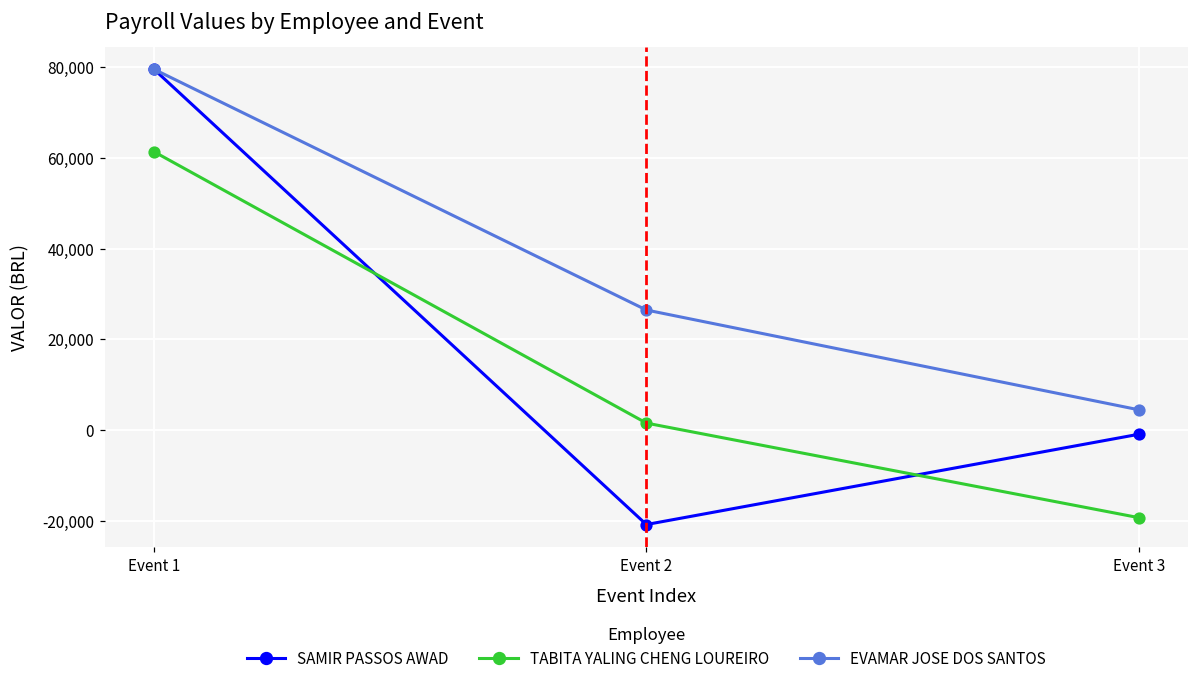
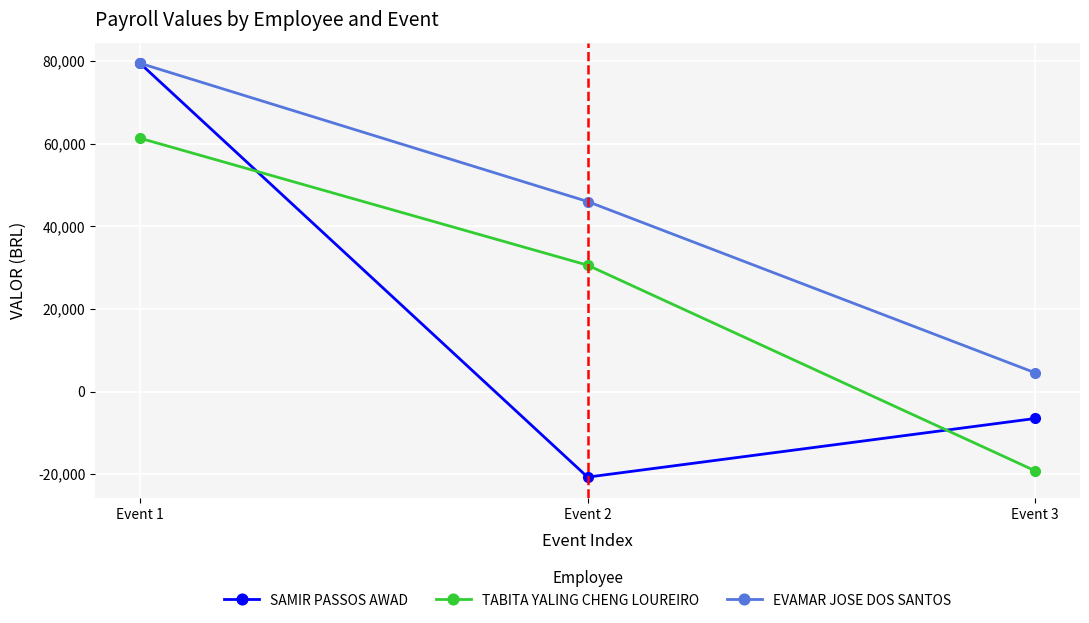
TABITA YALING CHENG LOUREIRO, Event 2: 2,000 -> 31,000
EVAMAR JOSE DOS SANTOS, Event 2: 26,000 -> 46,000
SAMIR PASSOS AWAD, Event 3: -1,000 -> -7,000
